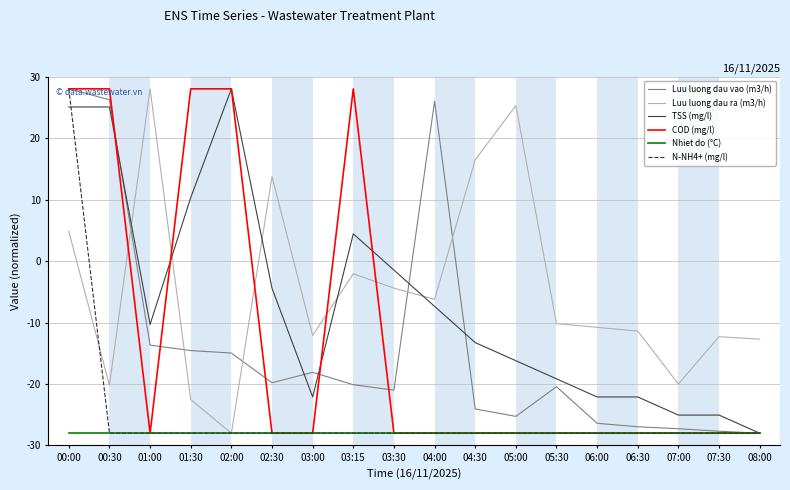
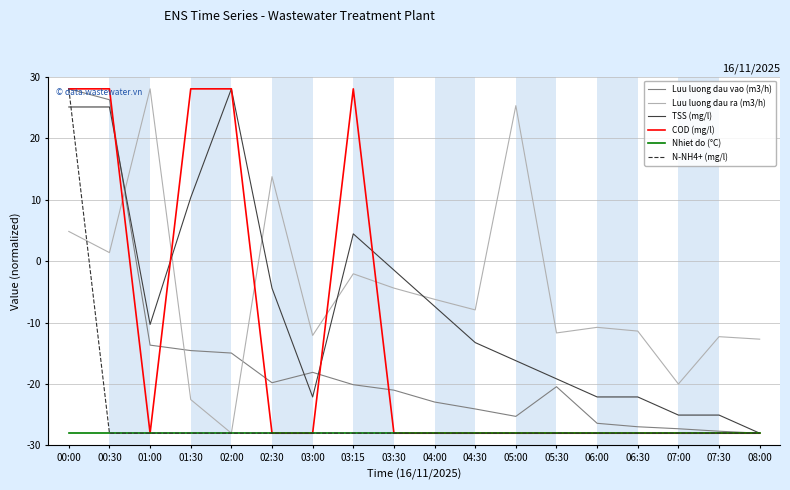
Luu luong dau ra (m3/h), 00:30: -20 -> 1
Luu luong dau vao (m3/h), 04:00: 26 -> -23
Luu luong dau ra (m3/h), 04:30: 16 -> -8
Luu luong dau ra (m3/h), 05:30: -10 -> -12
